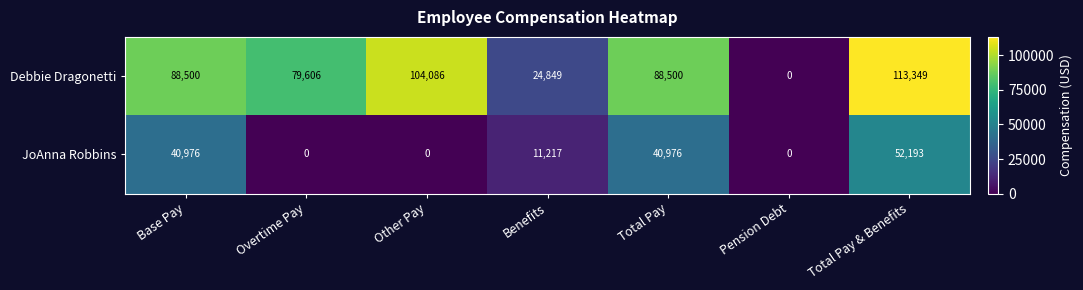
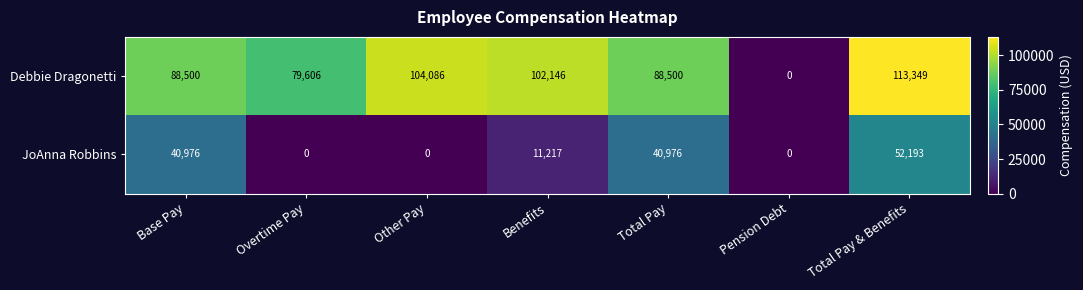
Debbie Dragonetti, Benefits: 24,849 -> 102,146
